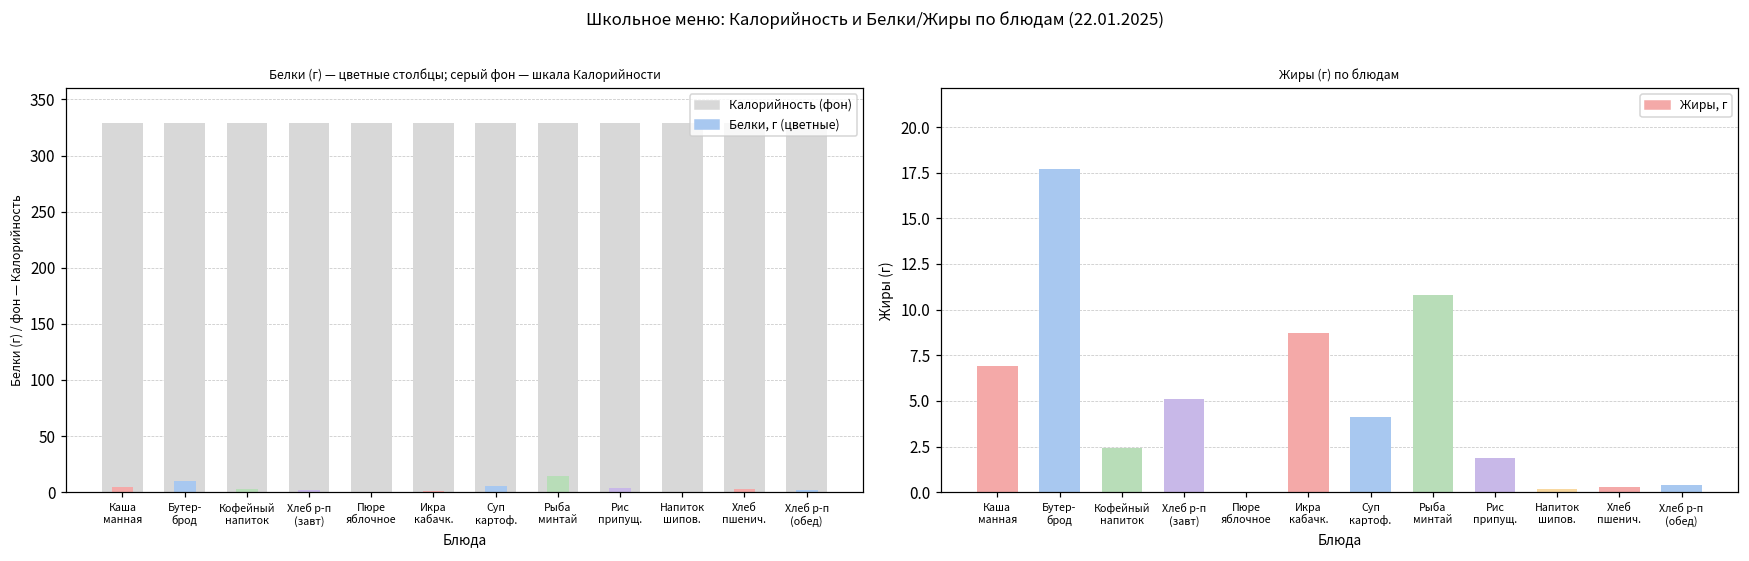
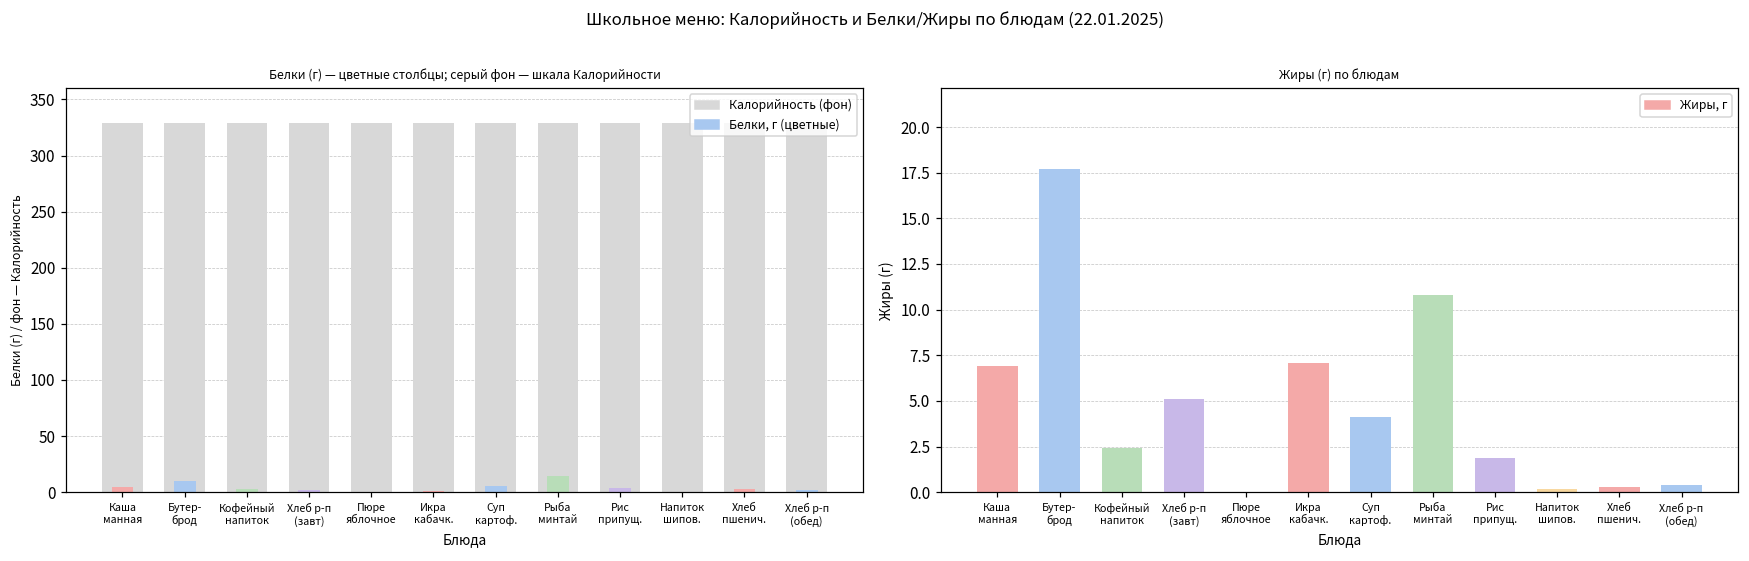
Жиры (г) по блюдам, Икра кабачк.: 8.7 -> 7.1
